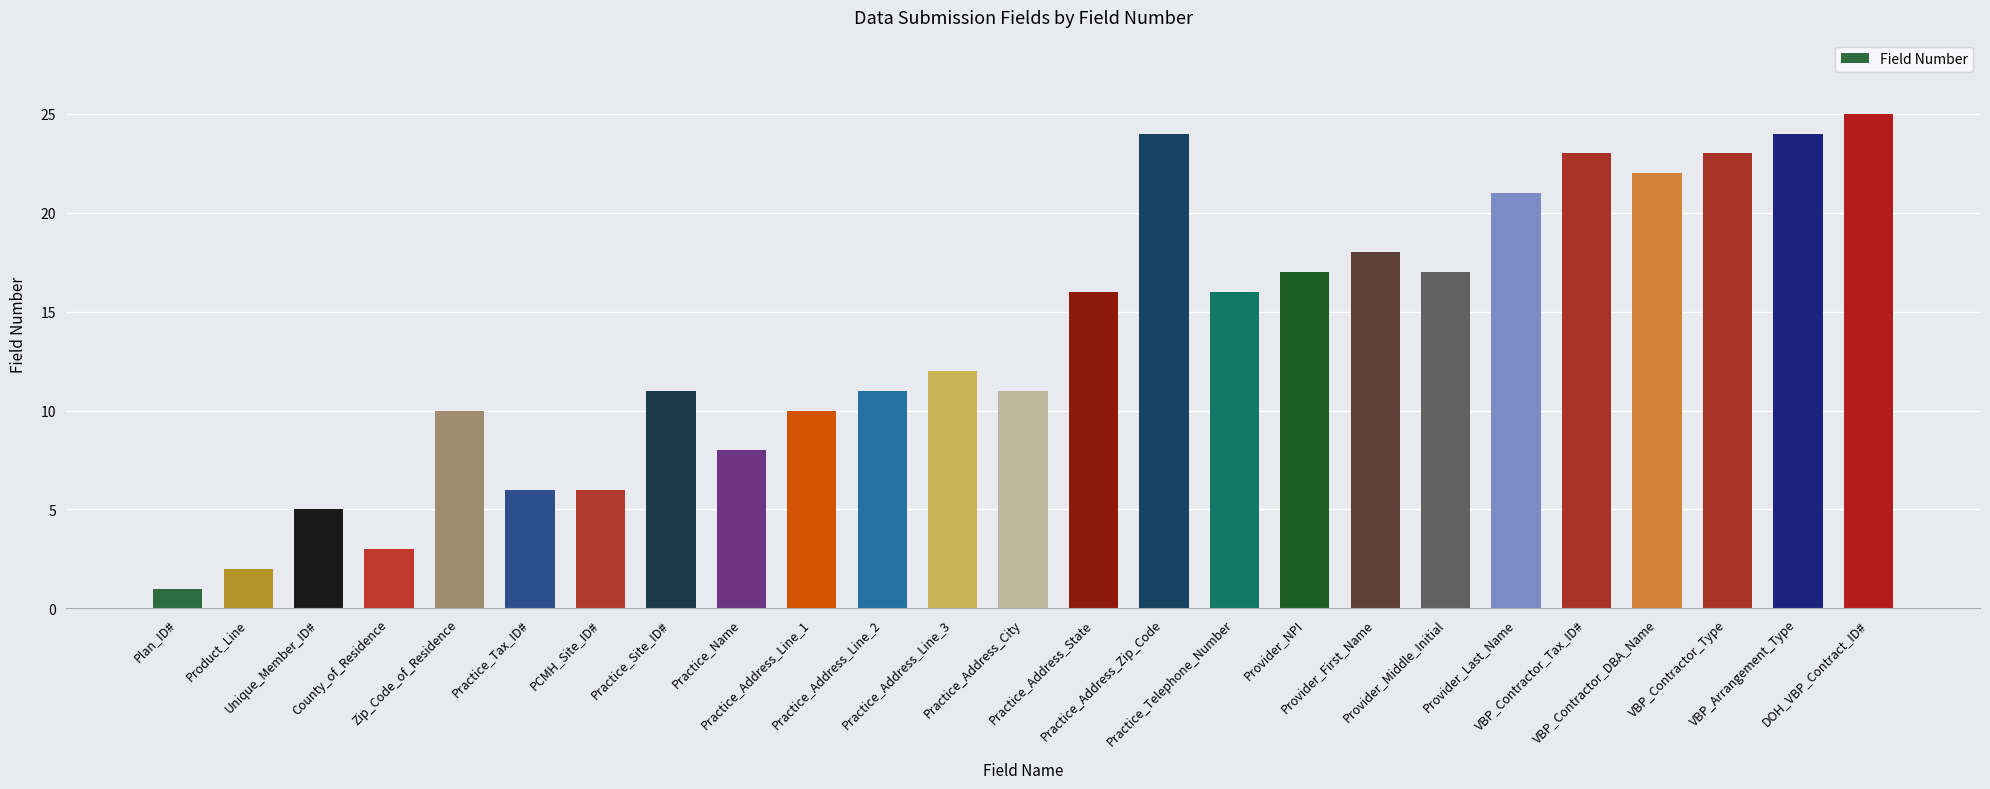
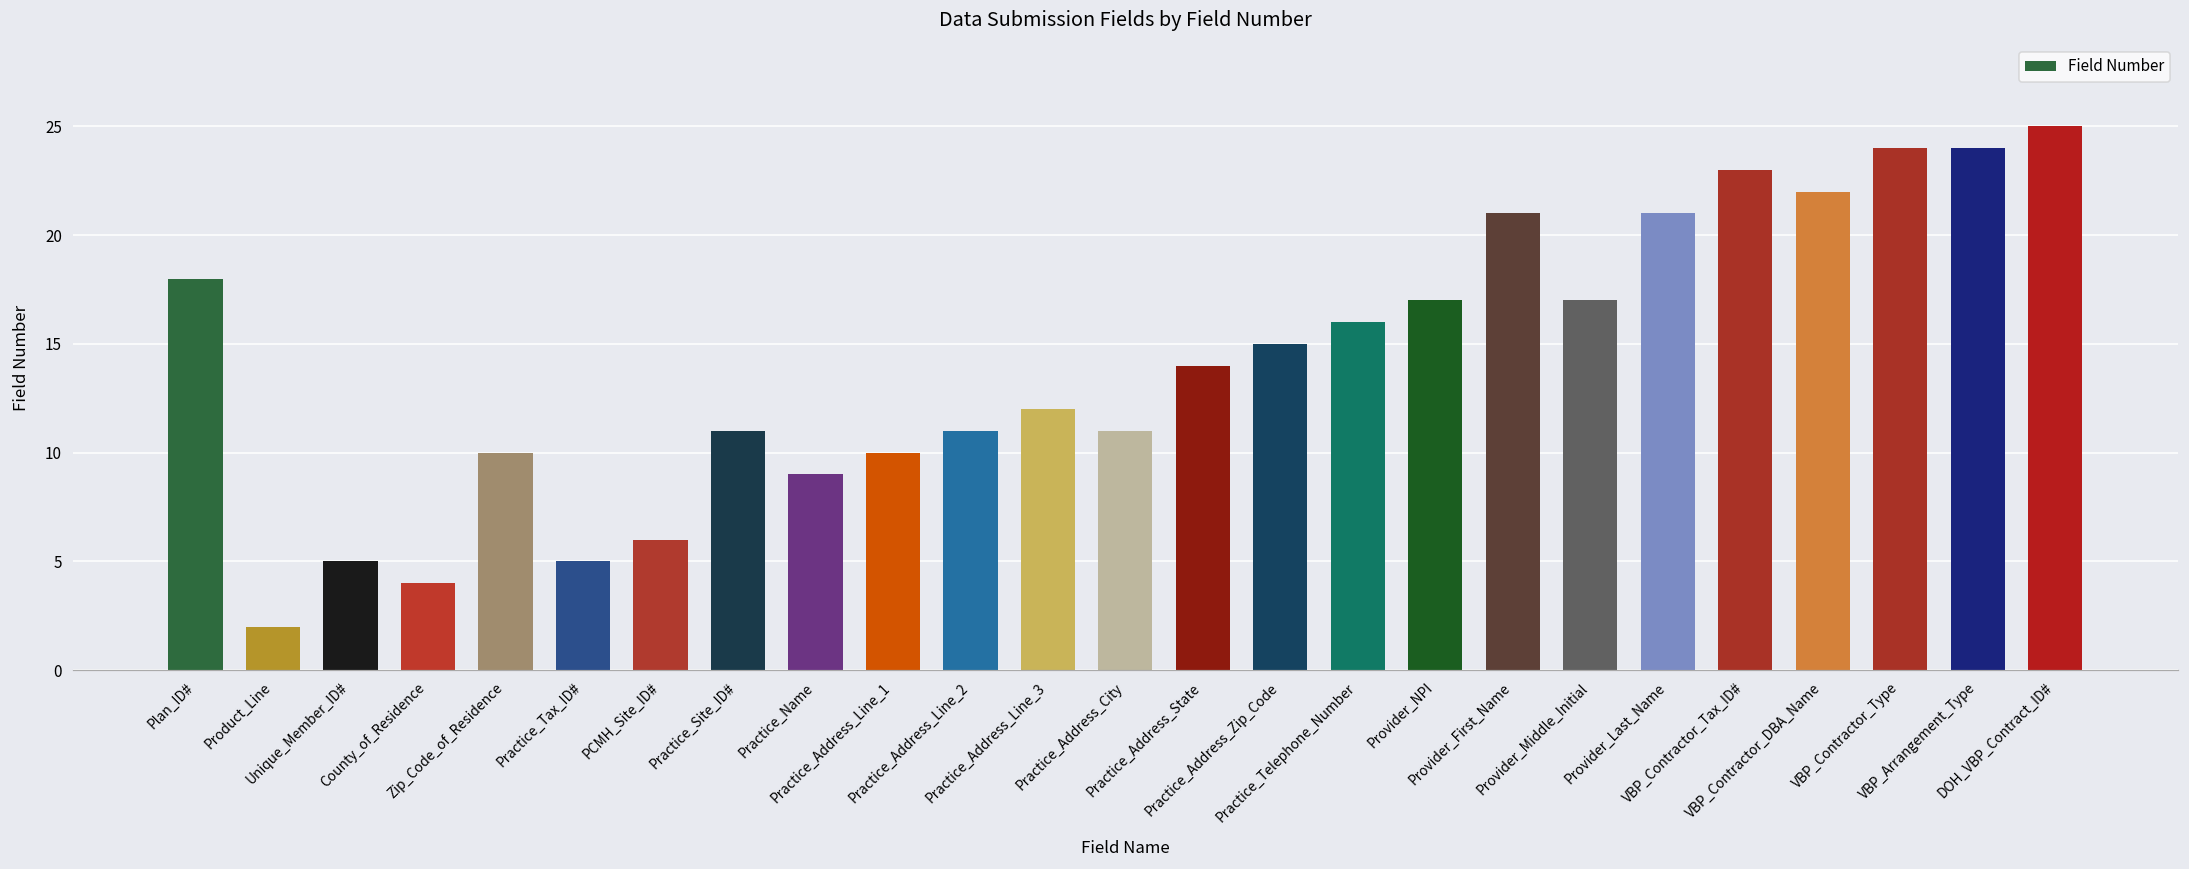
Plan_ID#: 1 -> 18
County_of_Residence: 3 -> 4
Practice_Tax_ID#: 6 -> 5
Practice_Name: 8 -> 9
Practice_Address_State: 16 -> 14
Practice_Address_Zip_Code: 24 -> 15
Provider_First_Name: 18 -> 21
VBP_Contractor_Type: 23 -> 24
